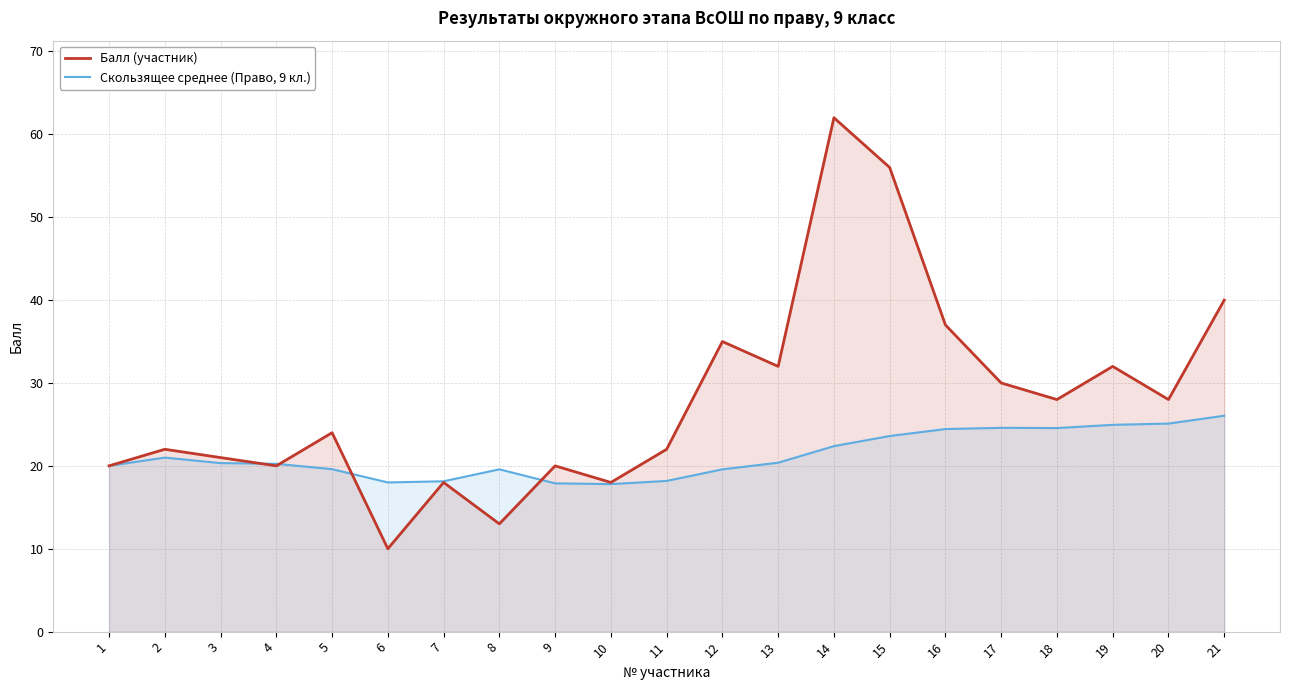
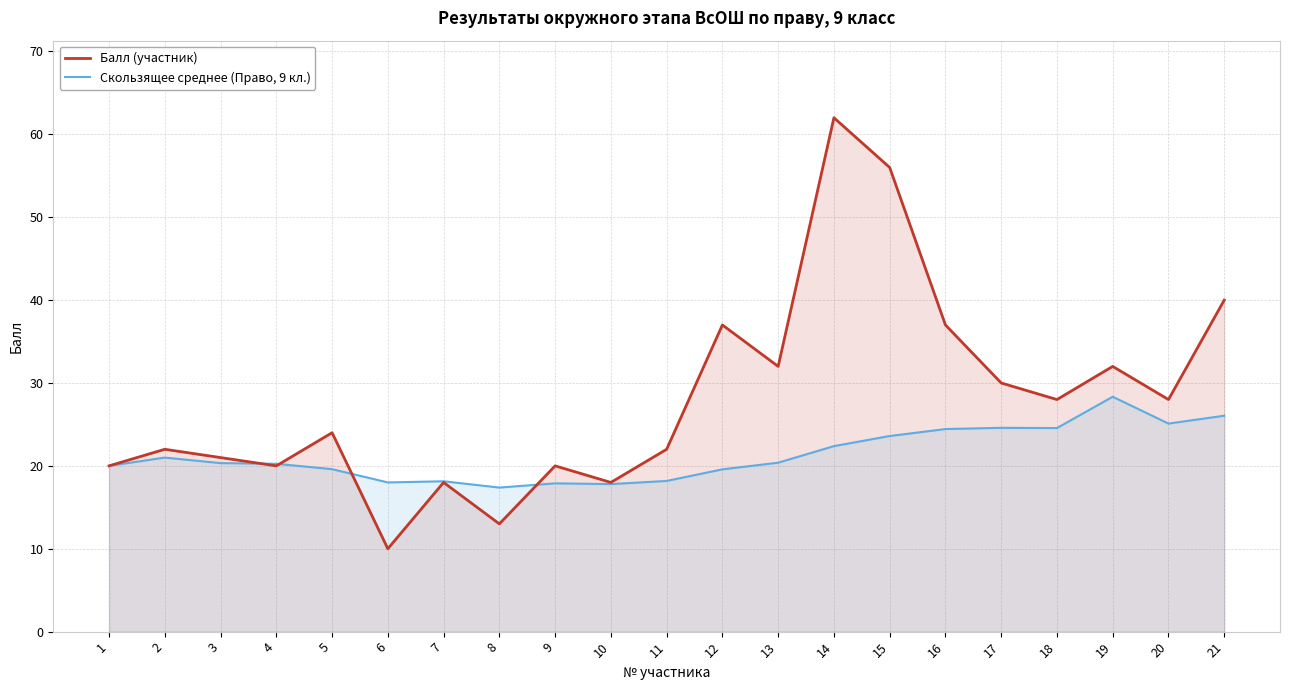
Скользящее среднее (Право, 9 кл.), 8: 20 -> 17
Балл (участник), 12: 35 -> 37
Скользящее среднее (Право, 9 кл.), 19: 25 -> 28
